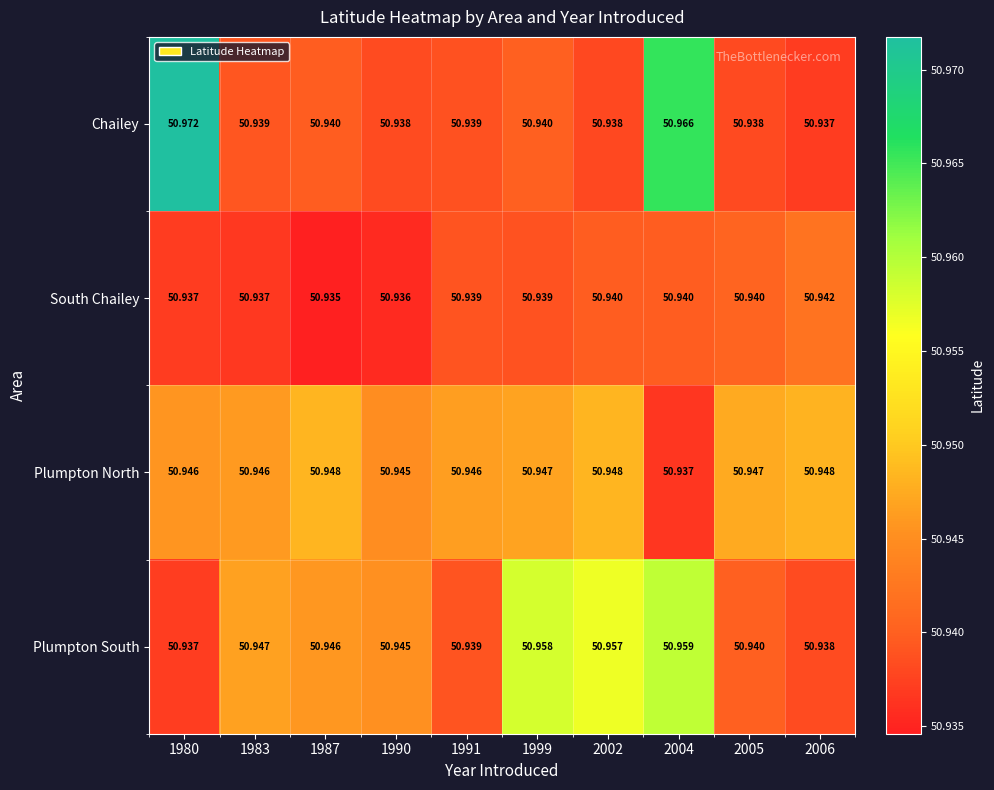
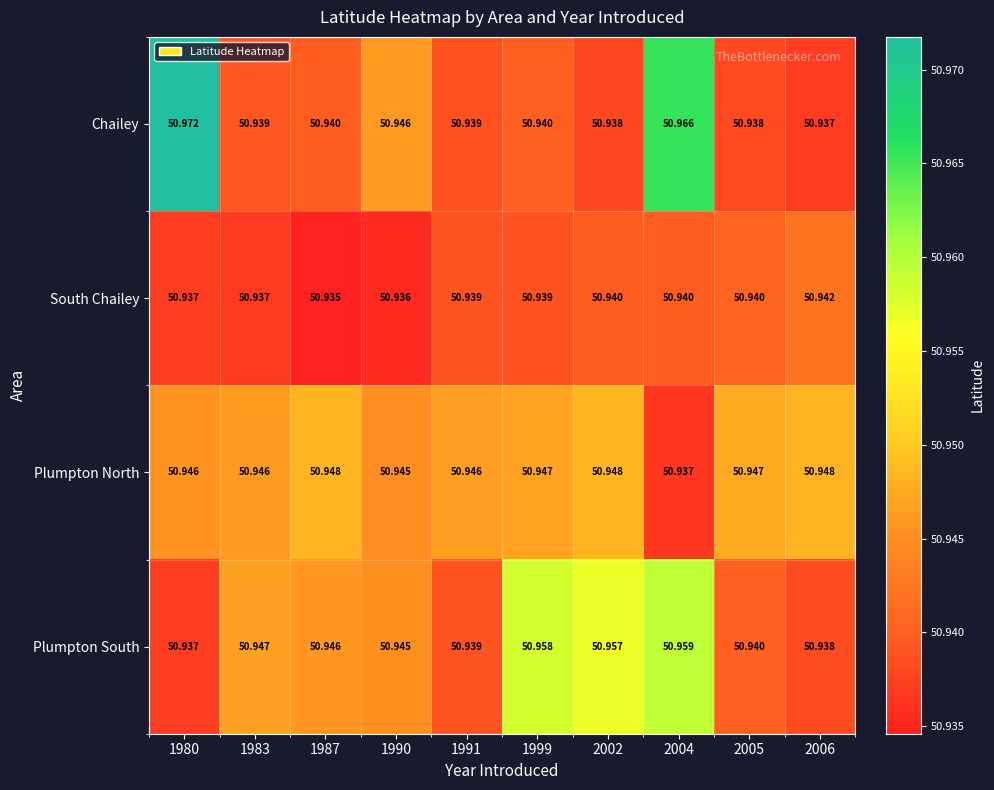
Chailey, 1990: 50.938 -> 50.946
